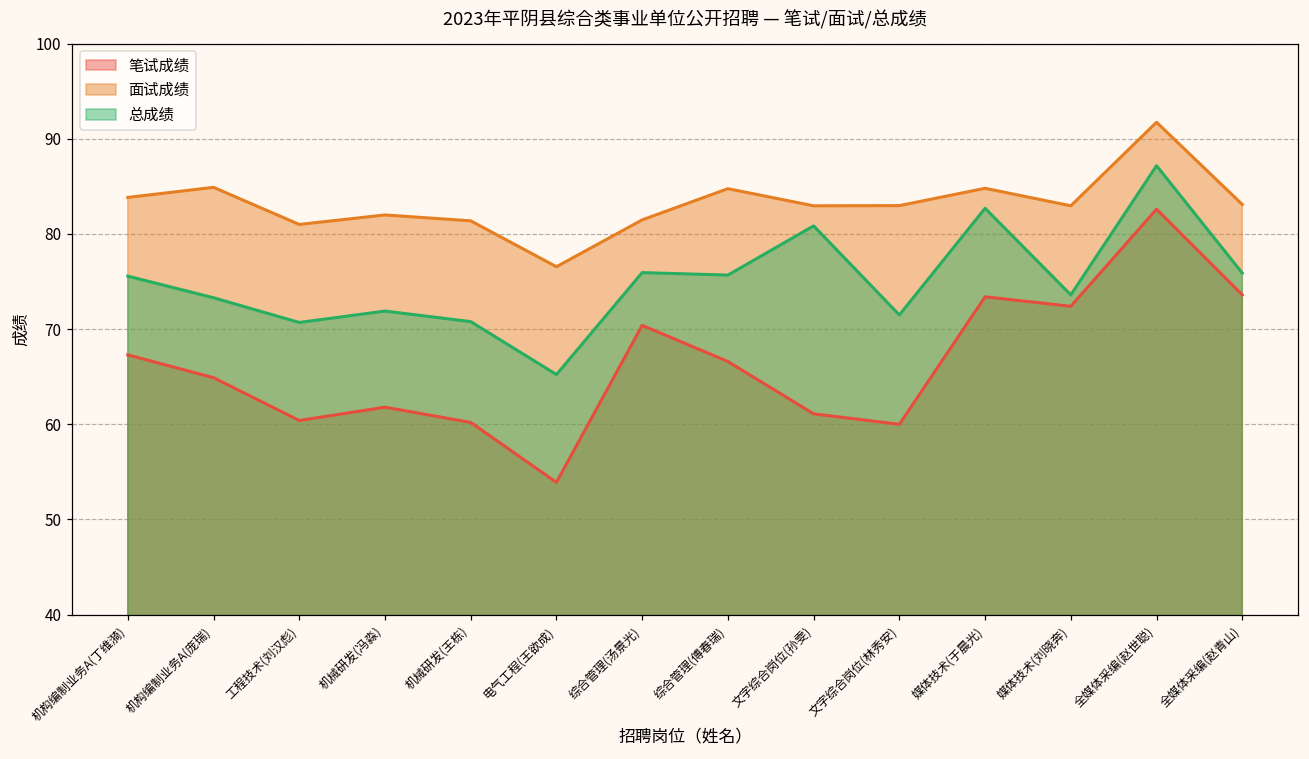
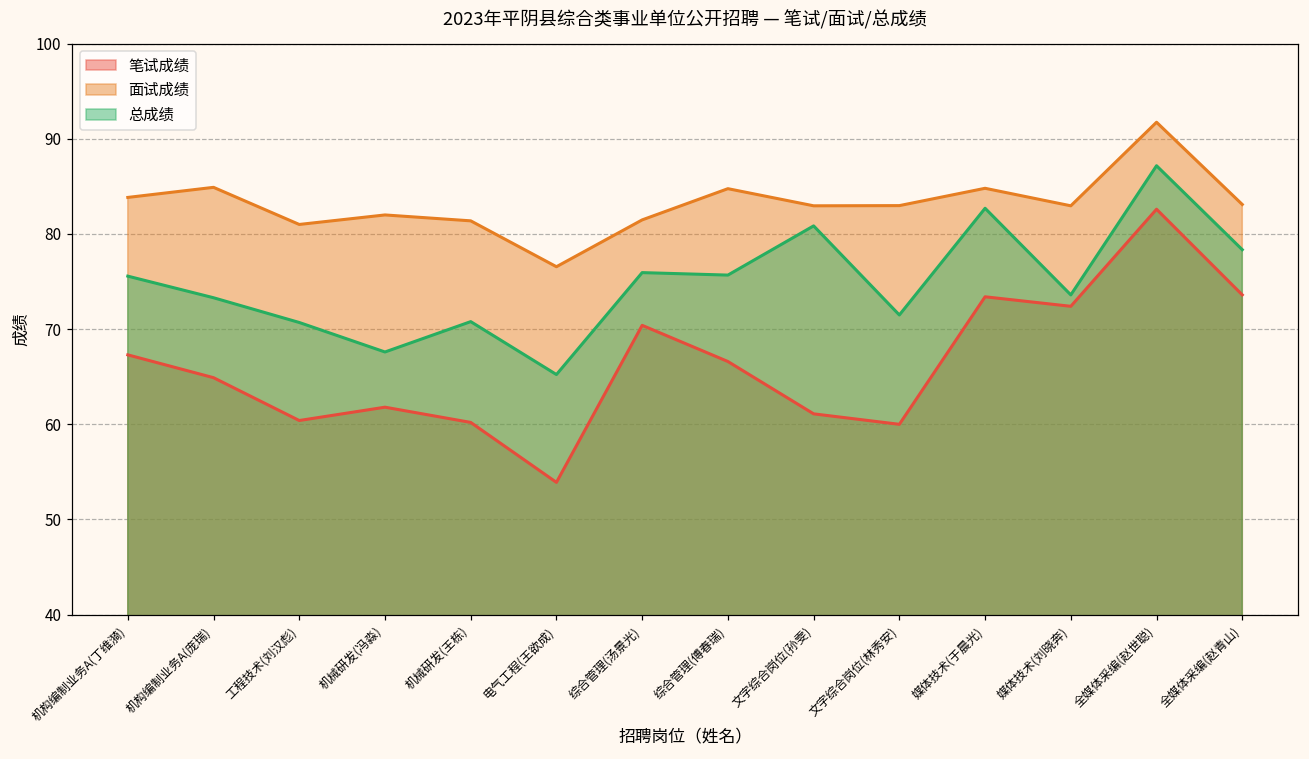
总成绩, 机械研发(冯淼): 72 -> 68
总成绩, 全媒体采编(赵青山): 76 -> 78
